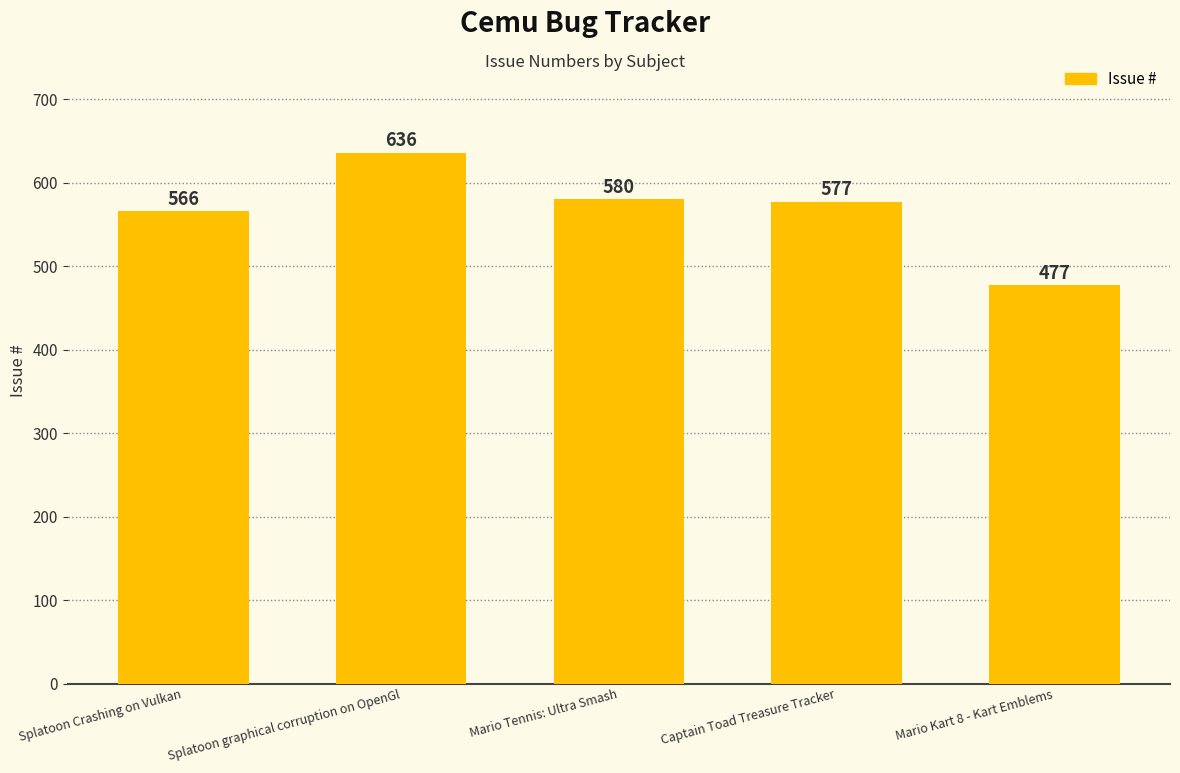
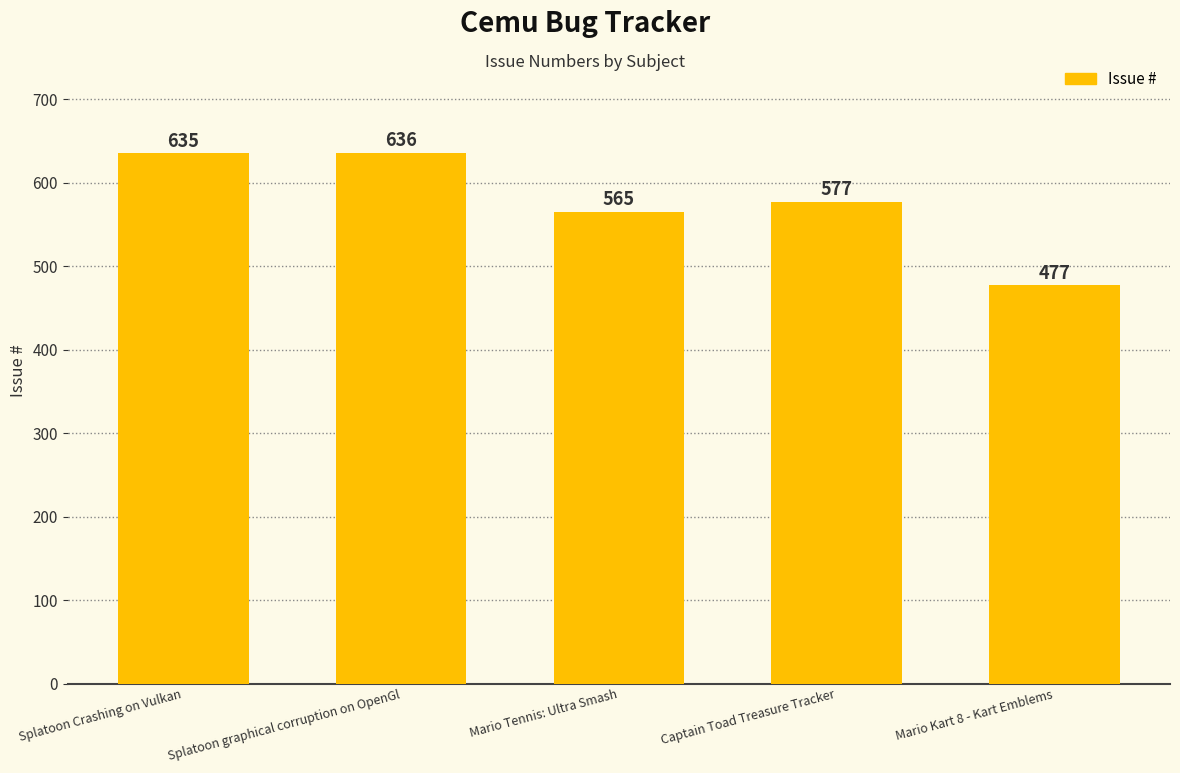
Splatoon Crashing on Vulkan: 566 -> 635
Mario Tennis: Ultra Smash: 580 -> 565
